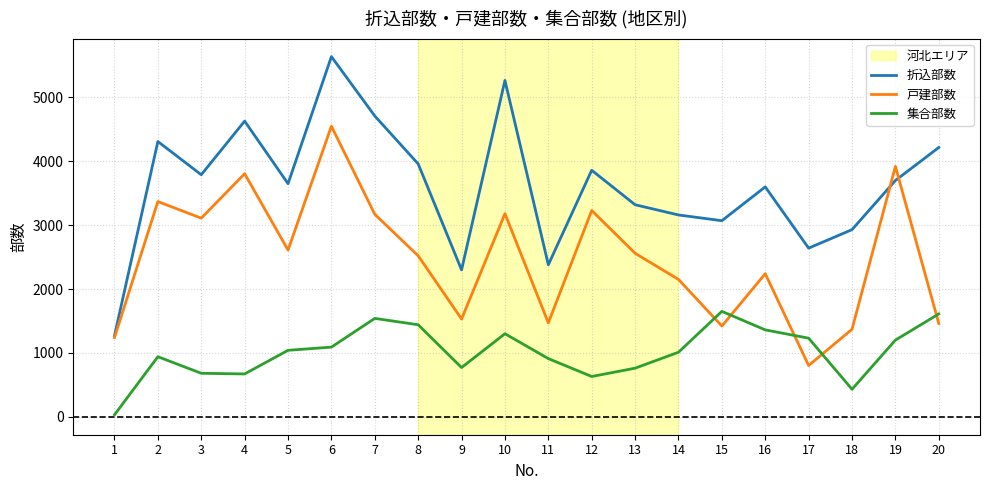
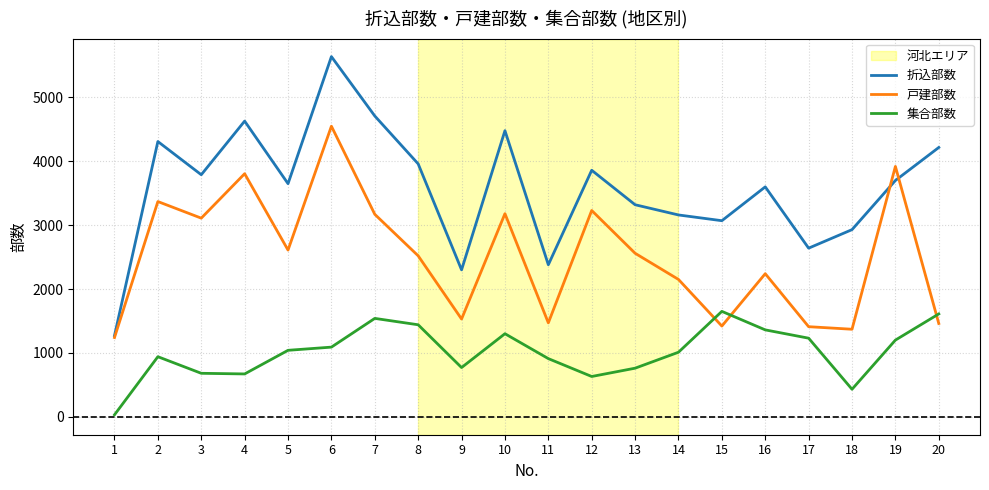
折込部数, 10: 5300 -> 4500
戸建部数, 17: 800 -> 1400
